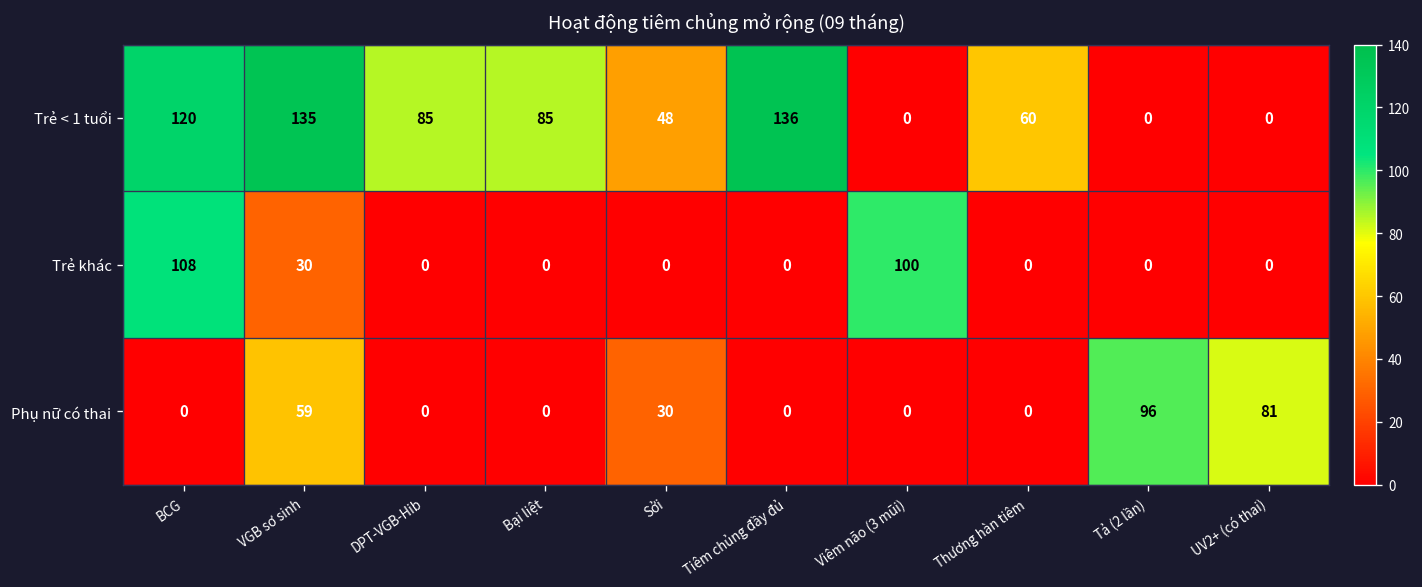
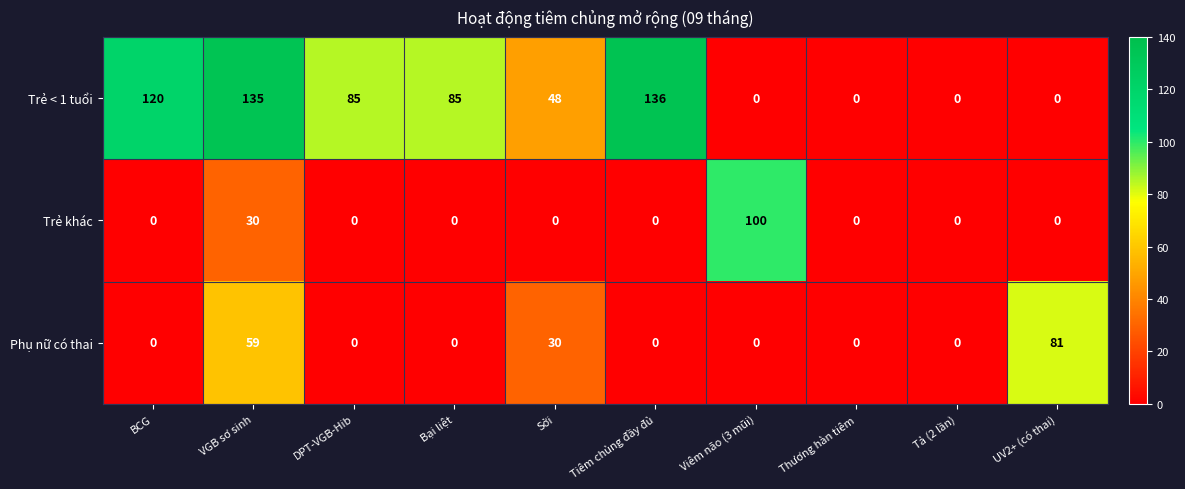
Trẻ < 1 tuổi, Thương hàn tiêm: 60 -> 0
Trẻ khác, BCG: 108 -> 0
Phụ nữ có thai, Tả (2 lần): 96 -> 0
